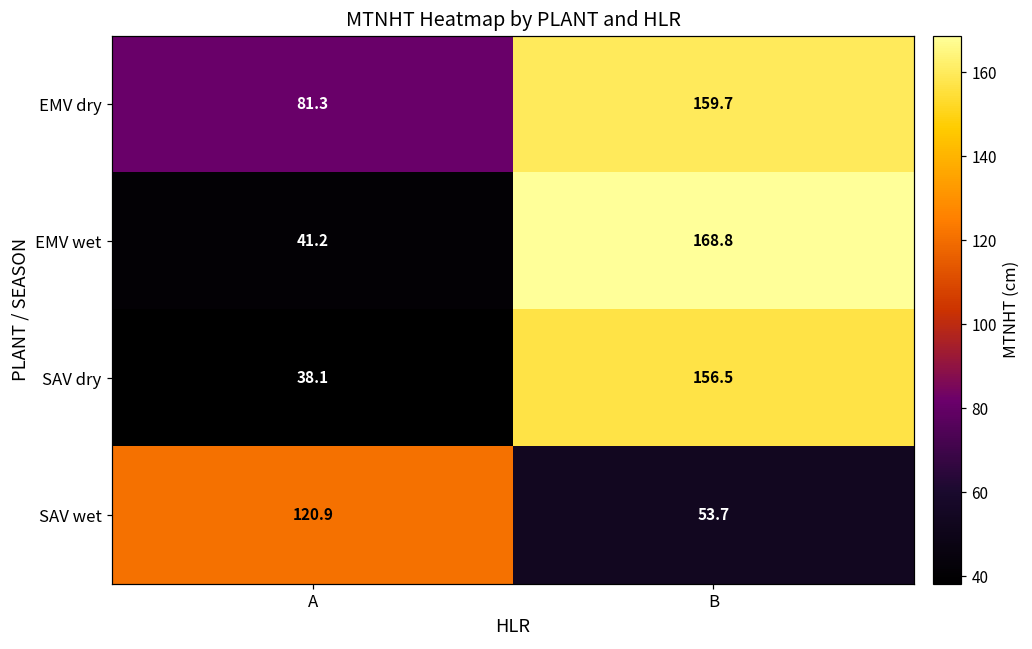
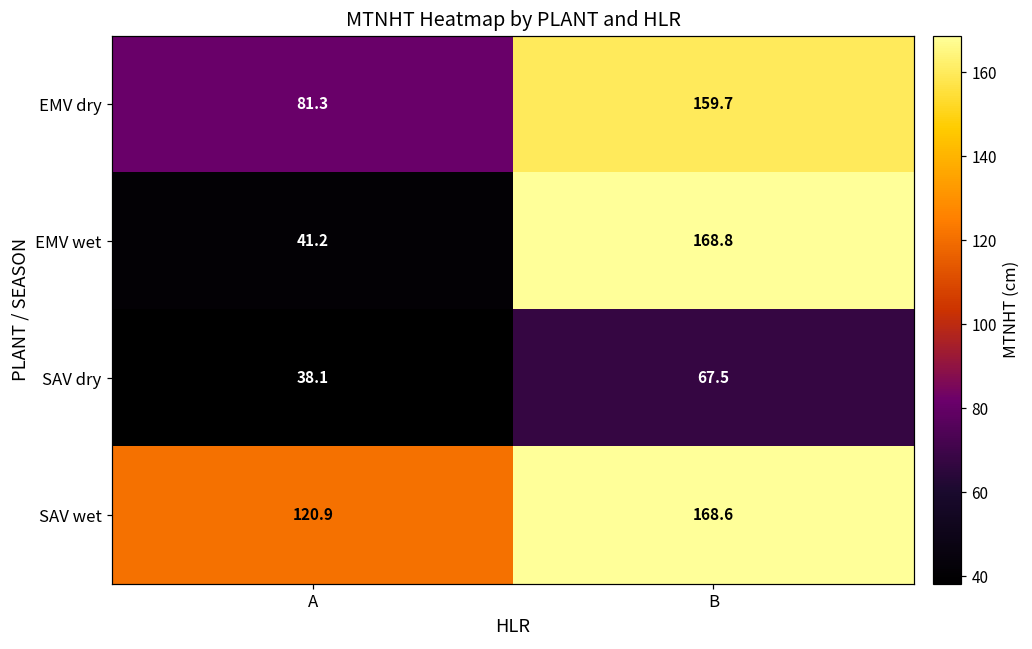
SAV dry, B: 156.5 -> 67.5
SAV wet, B: 53.7 -> 168.6
